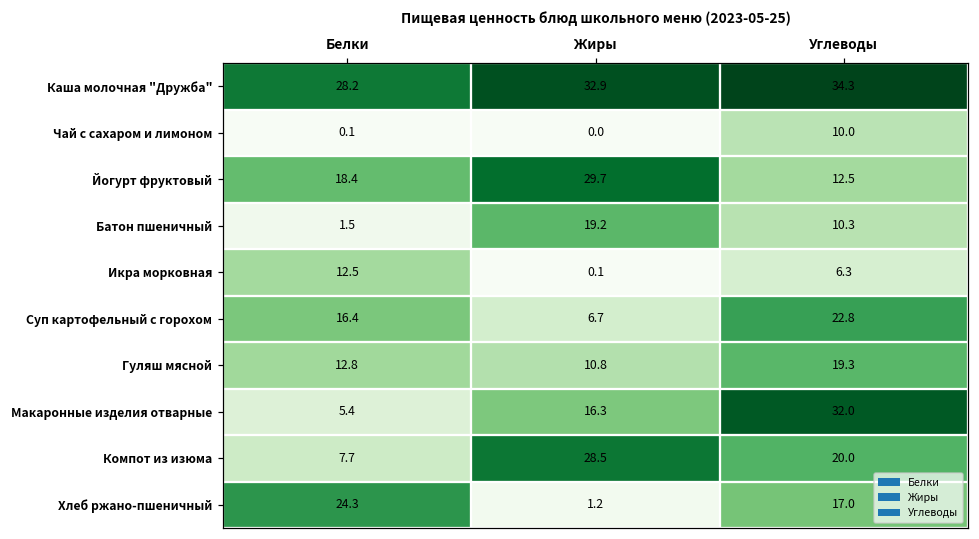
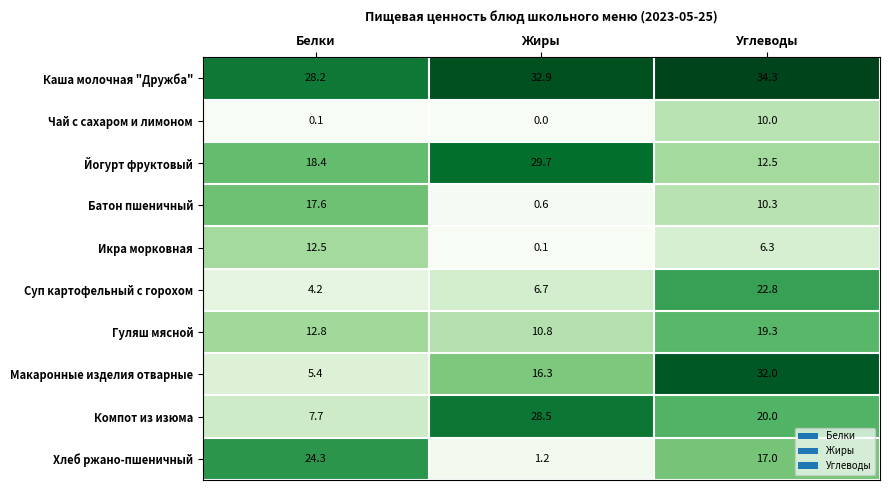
Батон пшеничный, Белки: 1.5 -> 17.6
Батон пшеничный, Жиры: 19.2 -> 0.6
Суп картофельный с горохом, Белки: 16.4 -> 4.2
